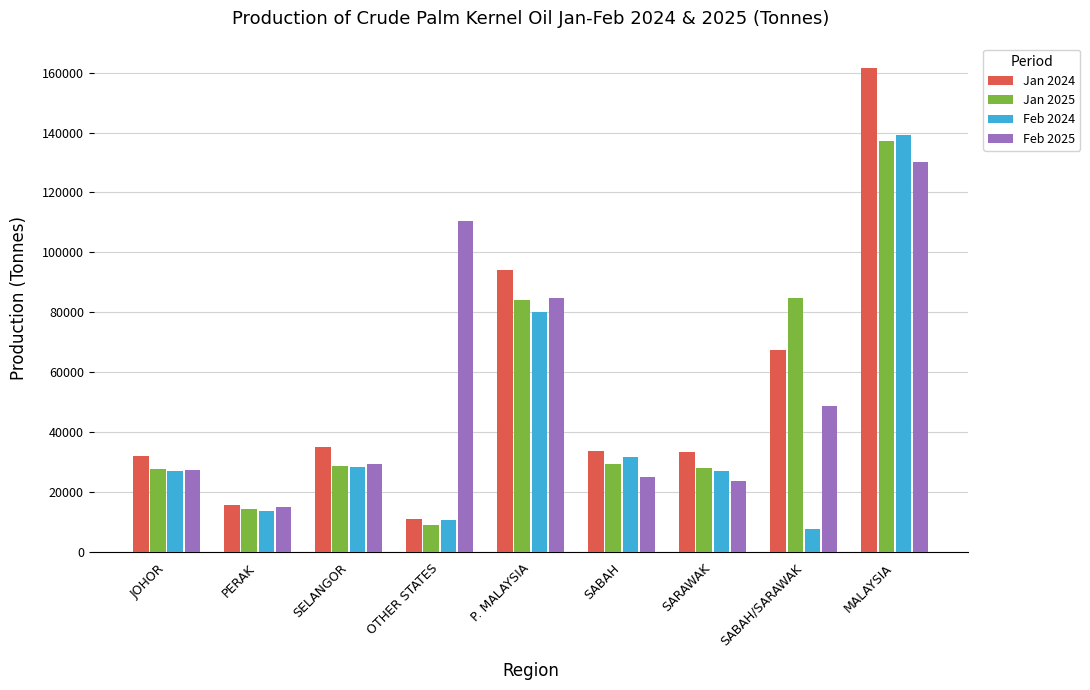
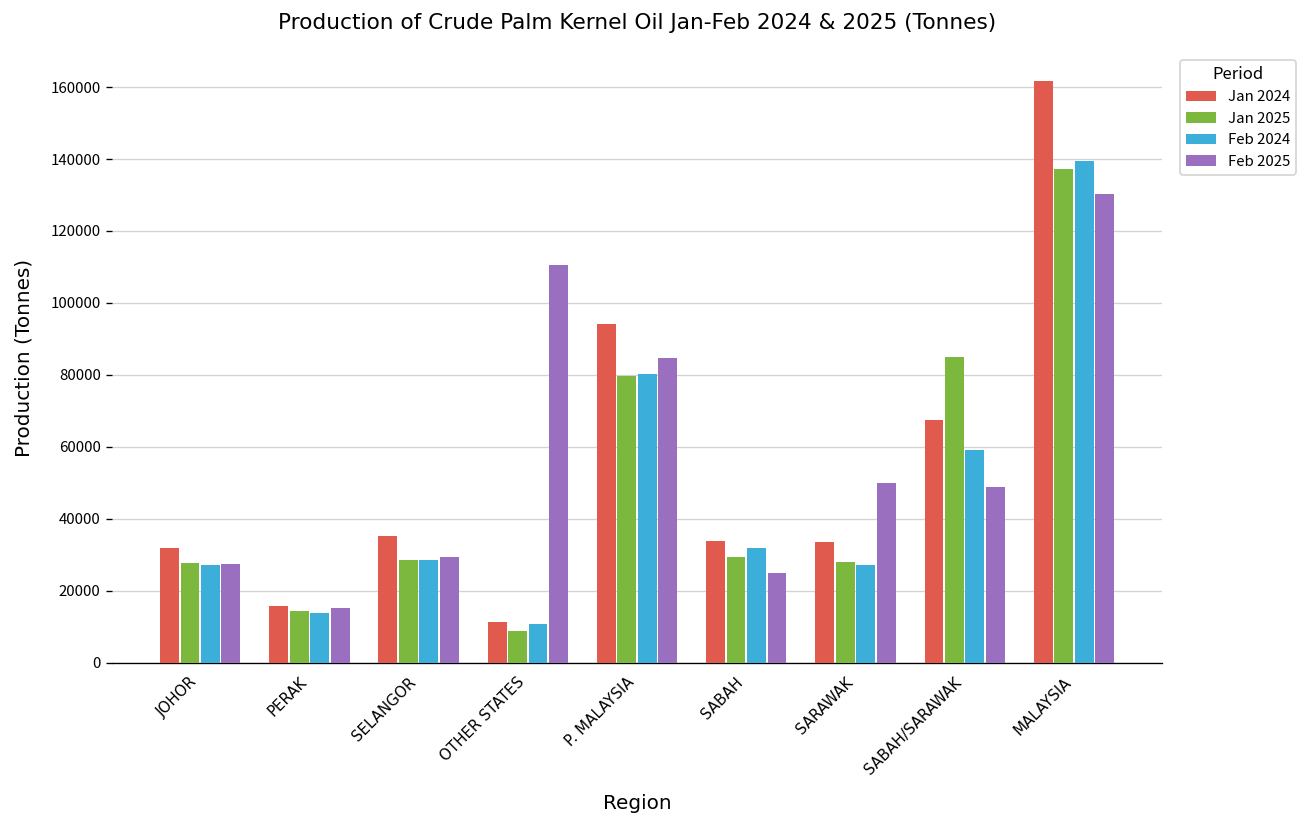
Jan 2025, P. MALAYSIA: 84000 -> 80000
Feb 2025, SARAWAK: 24000 -> 50000
Feb 2024, SABAH/SARAWAK: 8000 -> 59000
